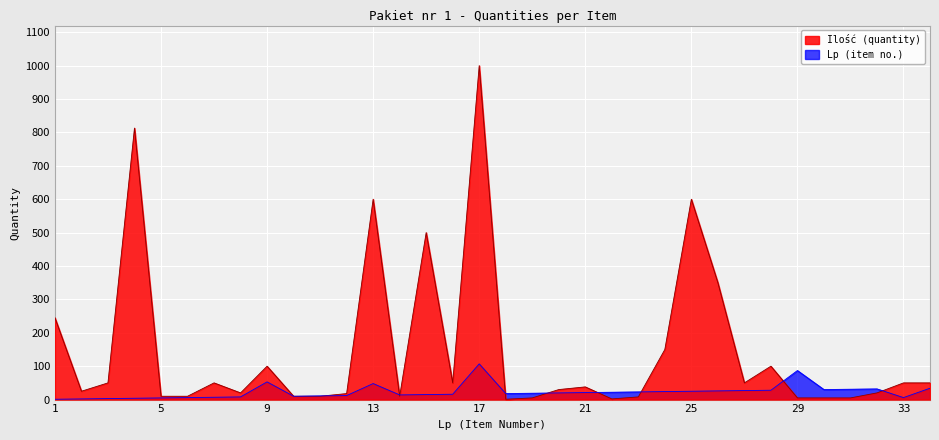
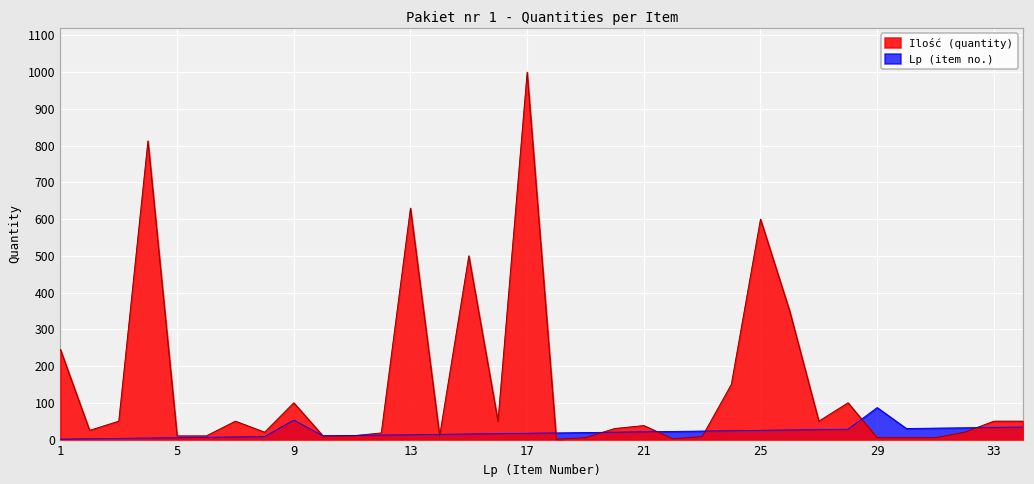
Ilość (quantity), 13: 600 -> 630
Lp (item no.), 13: 50 -> 10
Lp (item no.), 17: 110 -> 20
Lp (item no.), 33: 10 -> 30
